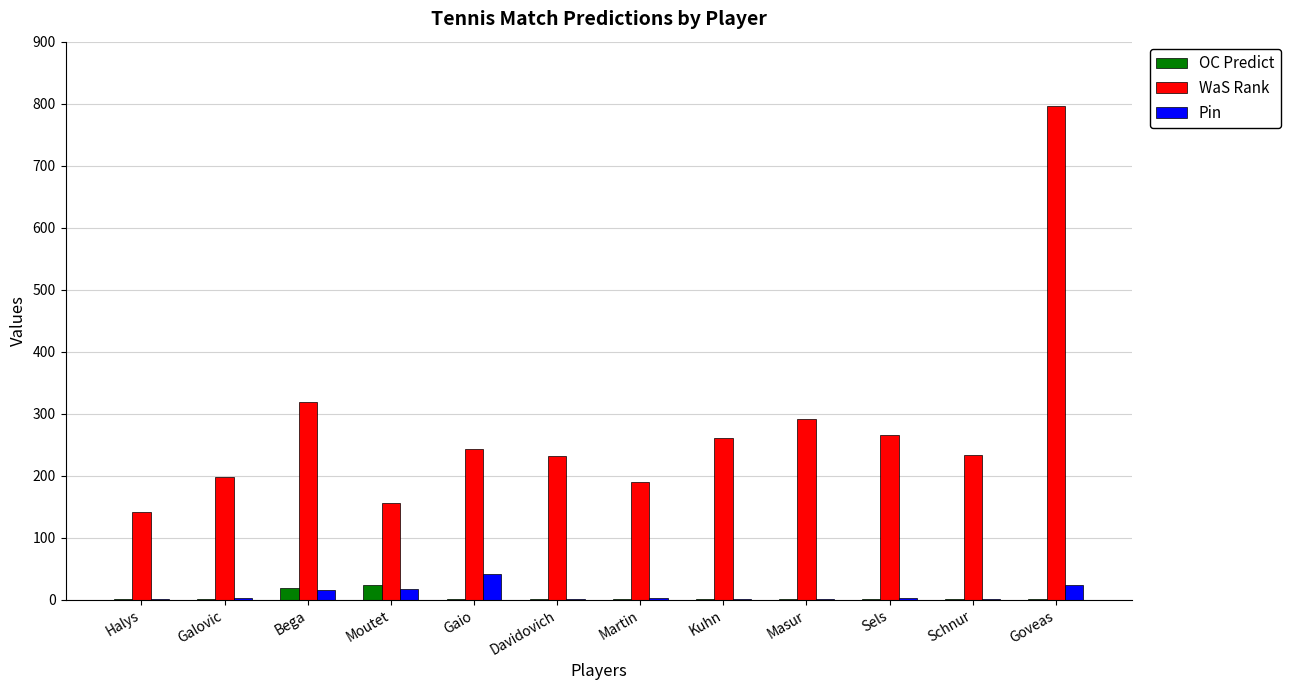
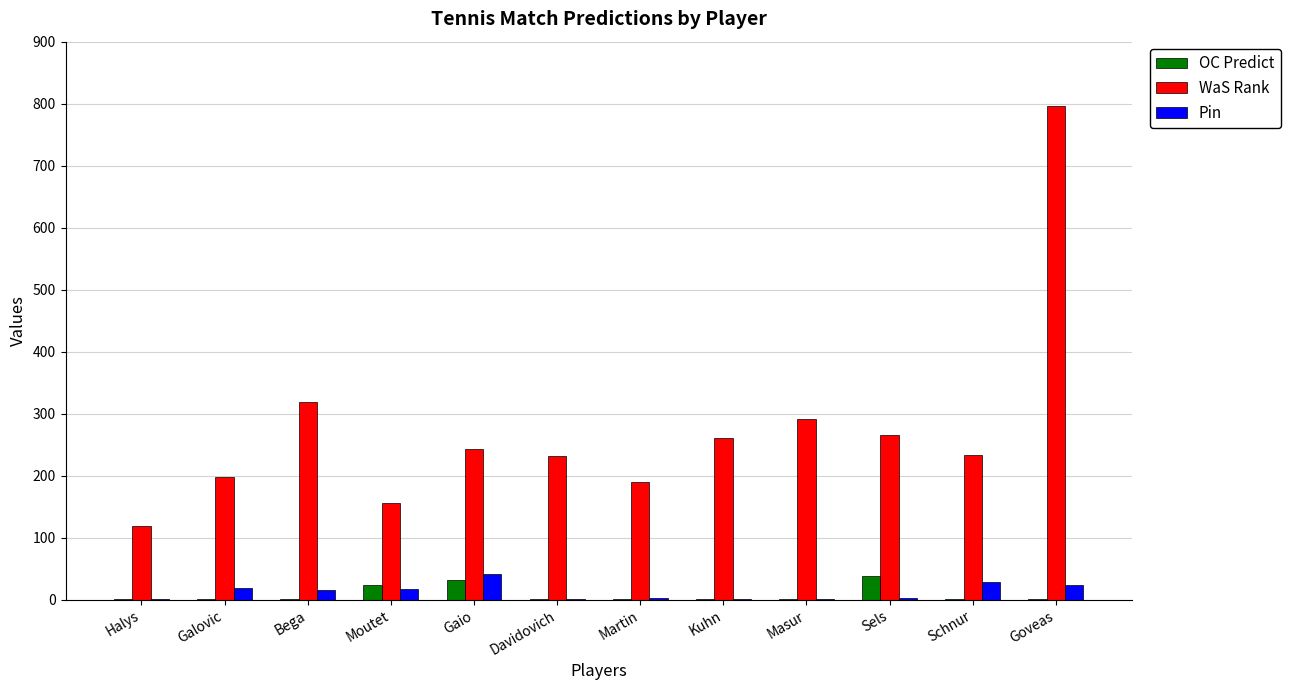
WaS Rank, Halys: 140 -> 120
Pin, Galovic: 0 -> 20
OC Predict, Bega: 20 -> 0
OC Predict, Gaio: 0 -> 30
OC Predict, Sels: 0 -> 40
Pin, Schnur: 0 -> 30
